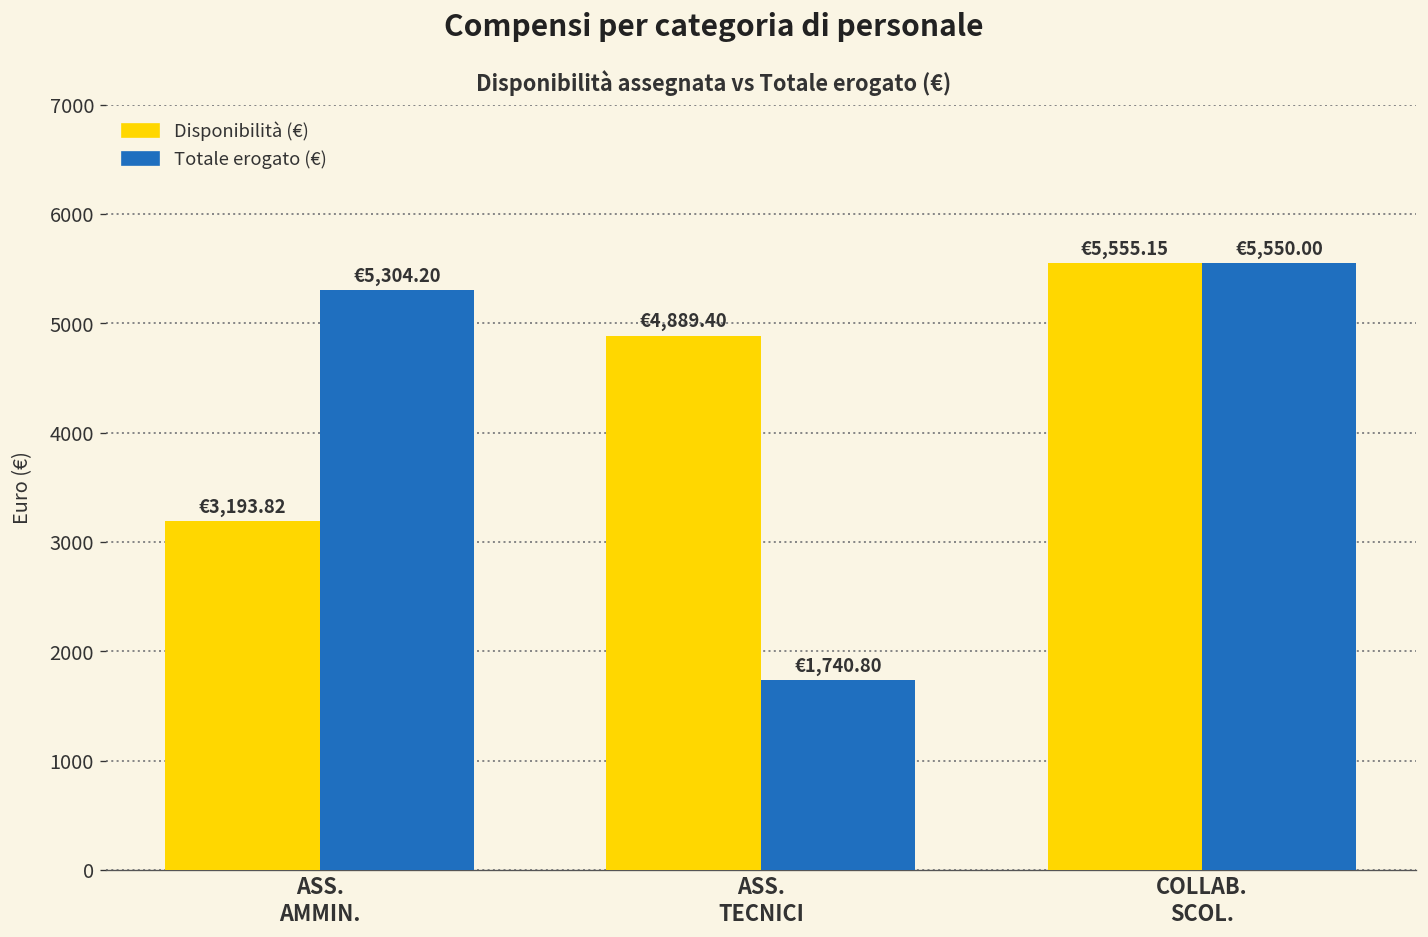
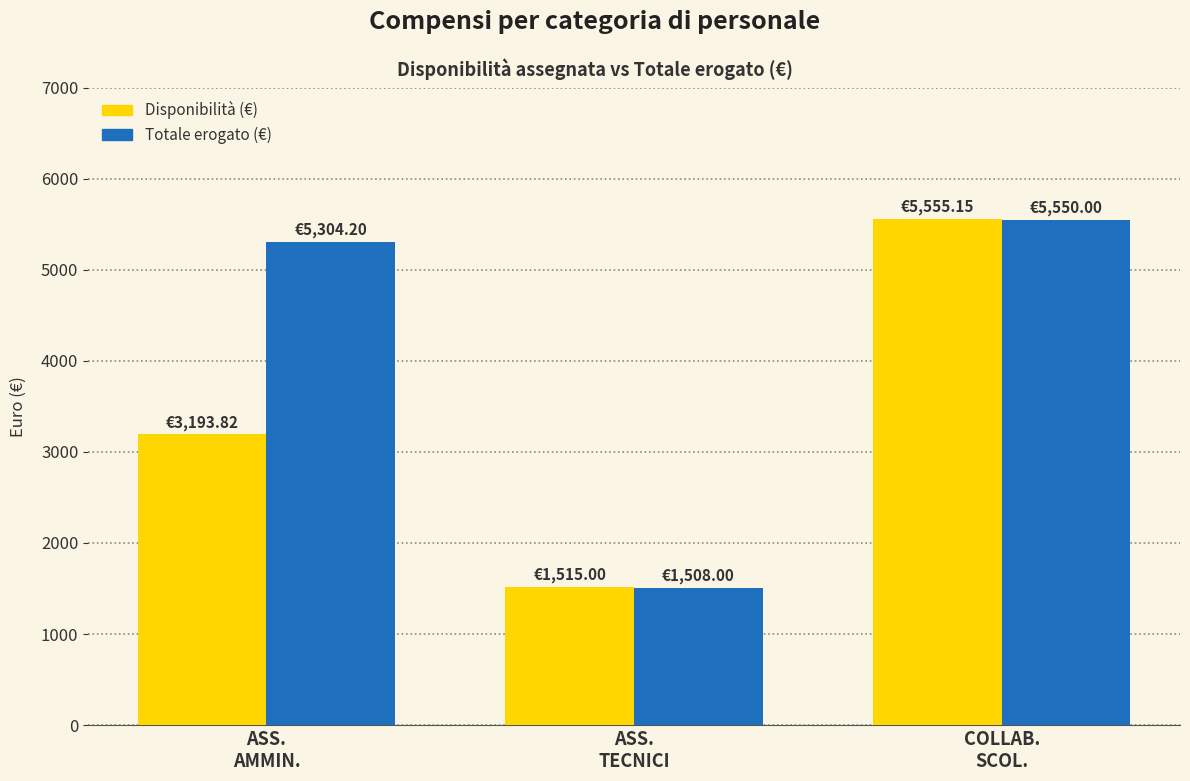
Disponibilità (€), ASS. TECNICI: €4,889.40 -> €1,515.00
Totale erogato (€), ASS. TECNICI: €1,740.80 -> €1,508.00
